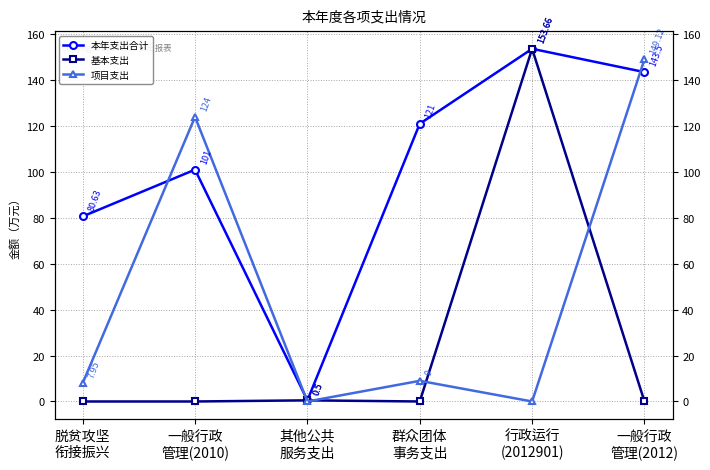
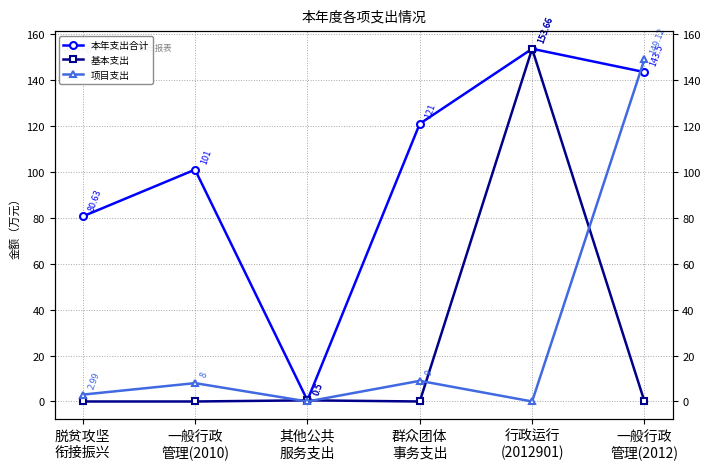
项目支出, 脱贫攻坚 衔接振兴: 7.95 -> 2.99
项目支出, 一般行政 管理(2010): 124 -> 8
